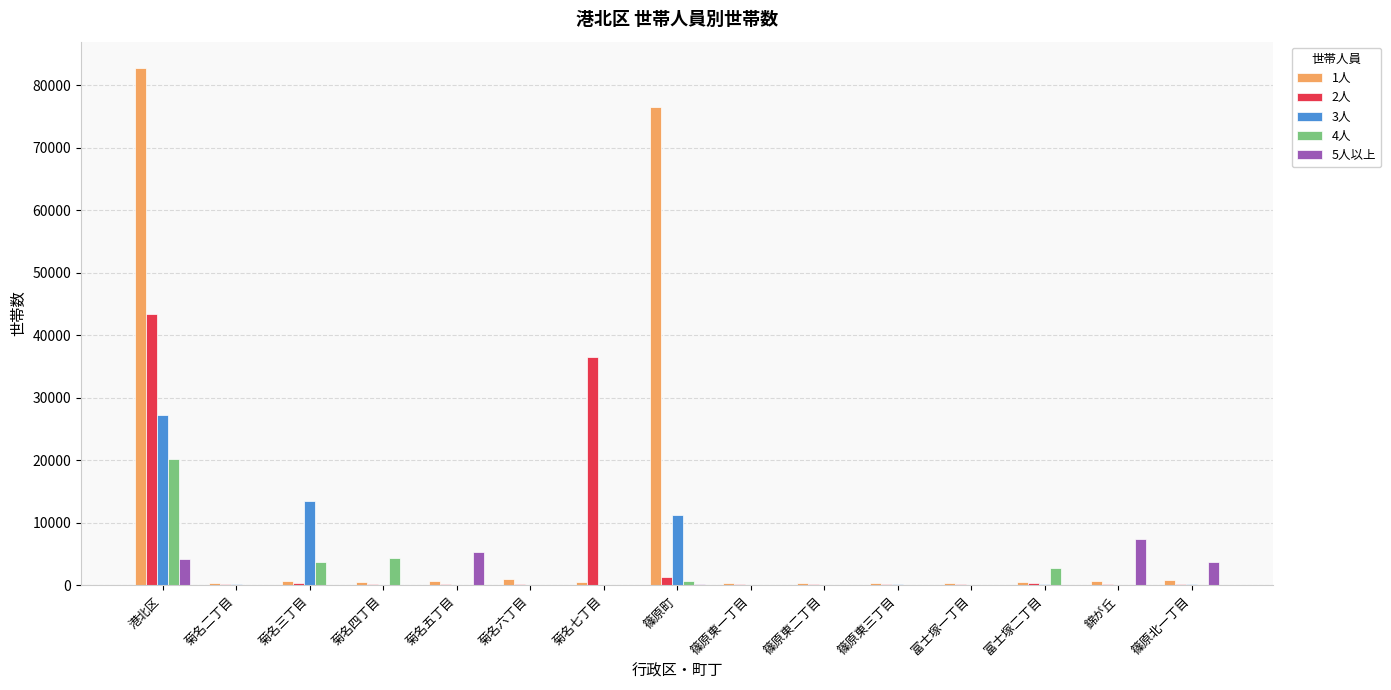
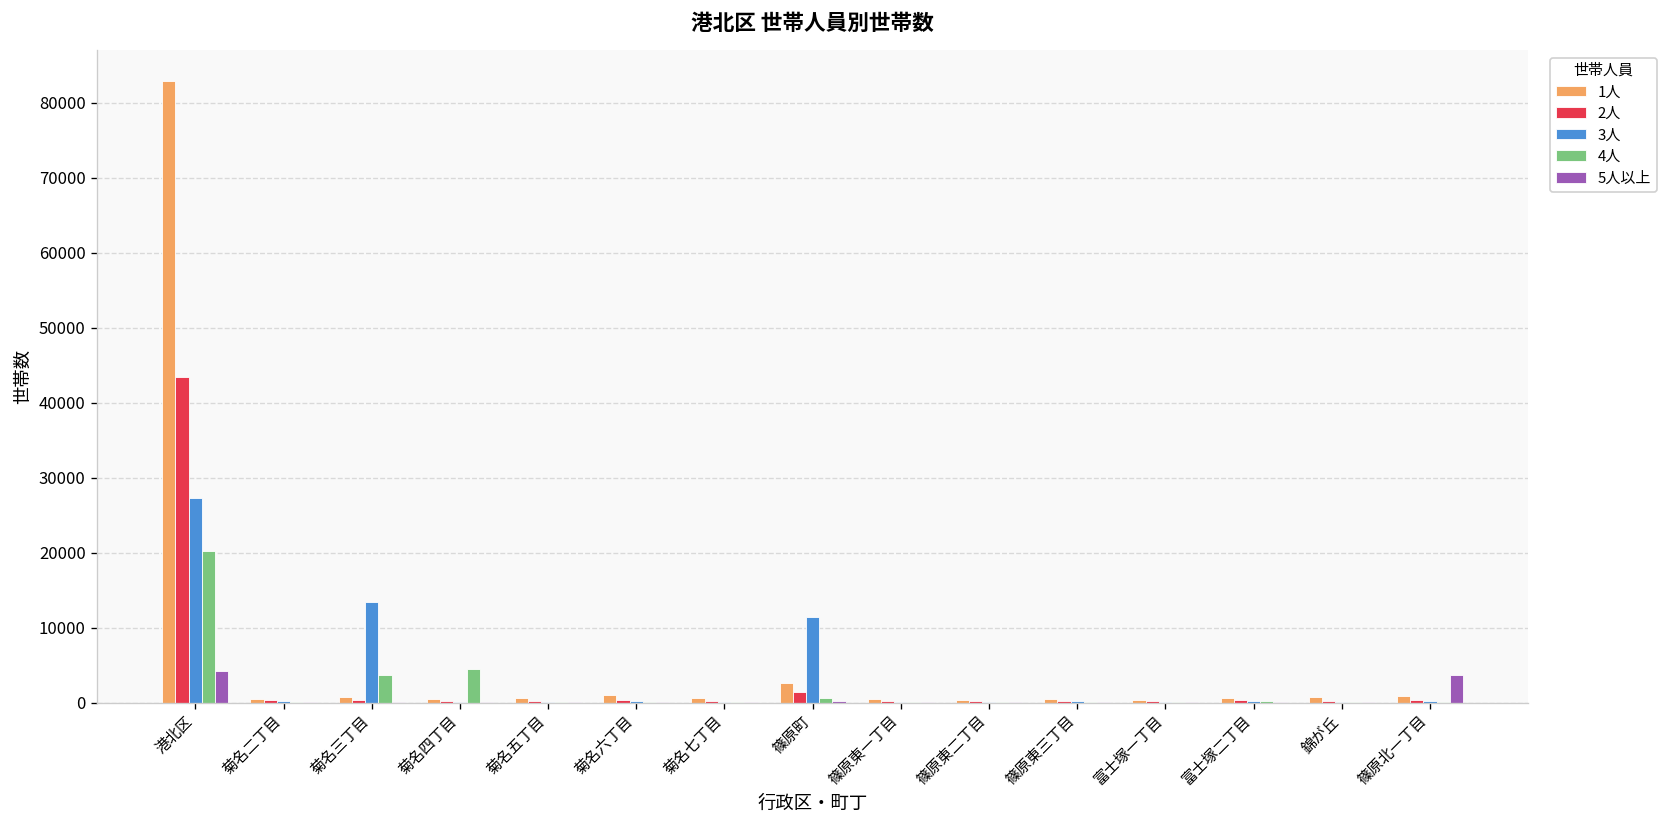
5人以上, 菊名五丁目: 5000 -> 0
2人, 菊名七丁目: 37000 -> 0
1人, 篠原町: 76000 -> 3000
4人, 富士塚二丁目: 3000 -> 0
5人以上, 錦が丘: 7000 -> 0
